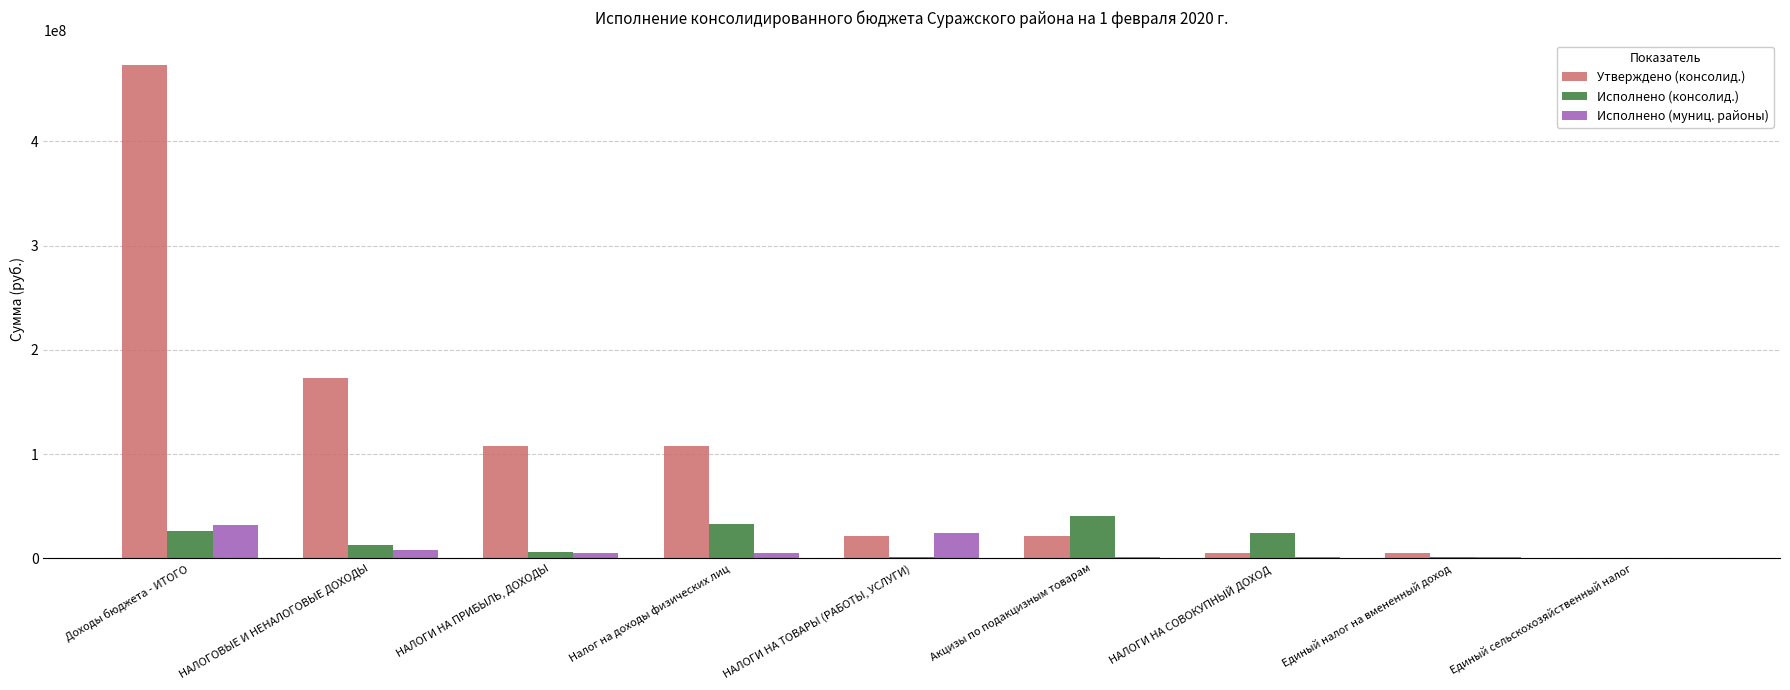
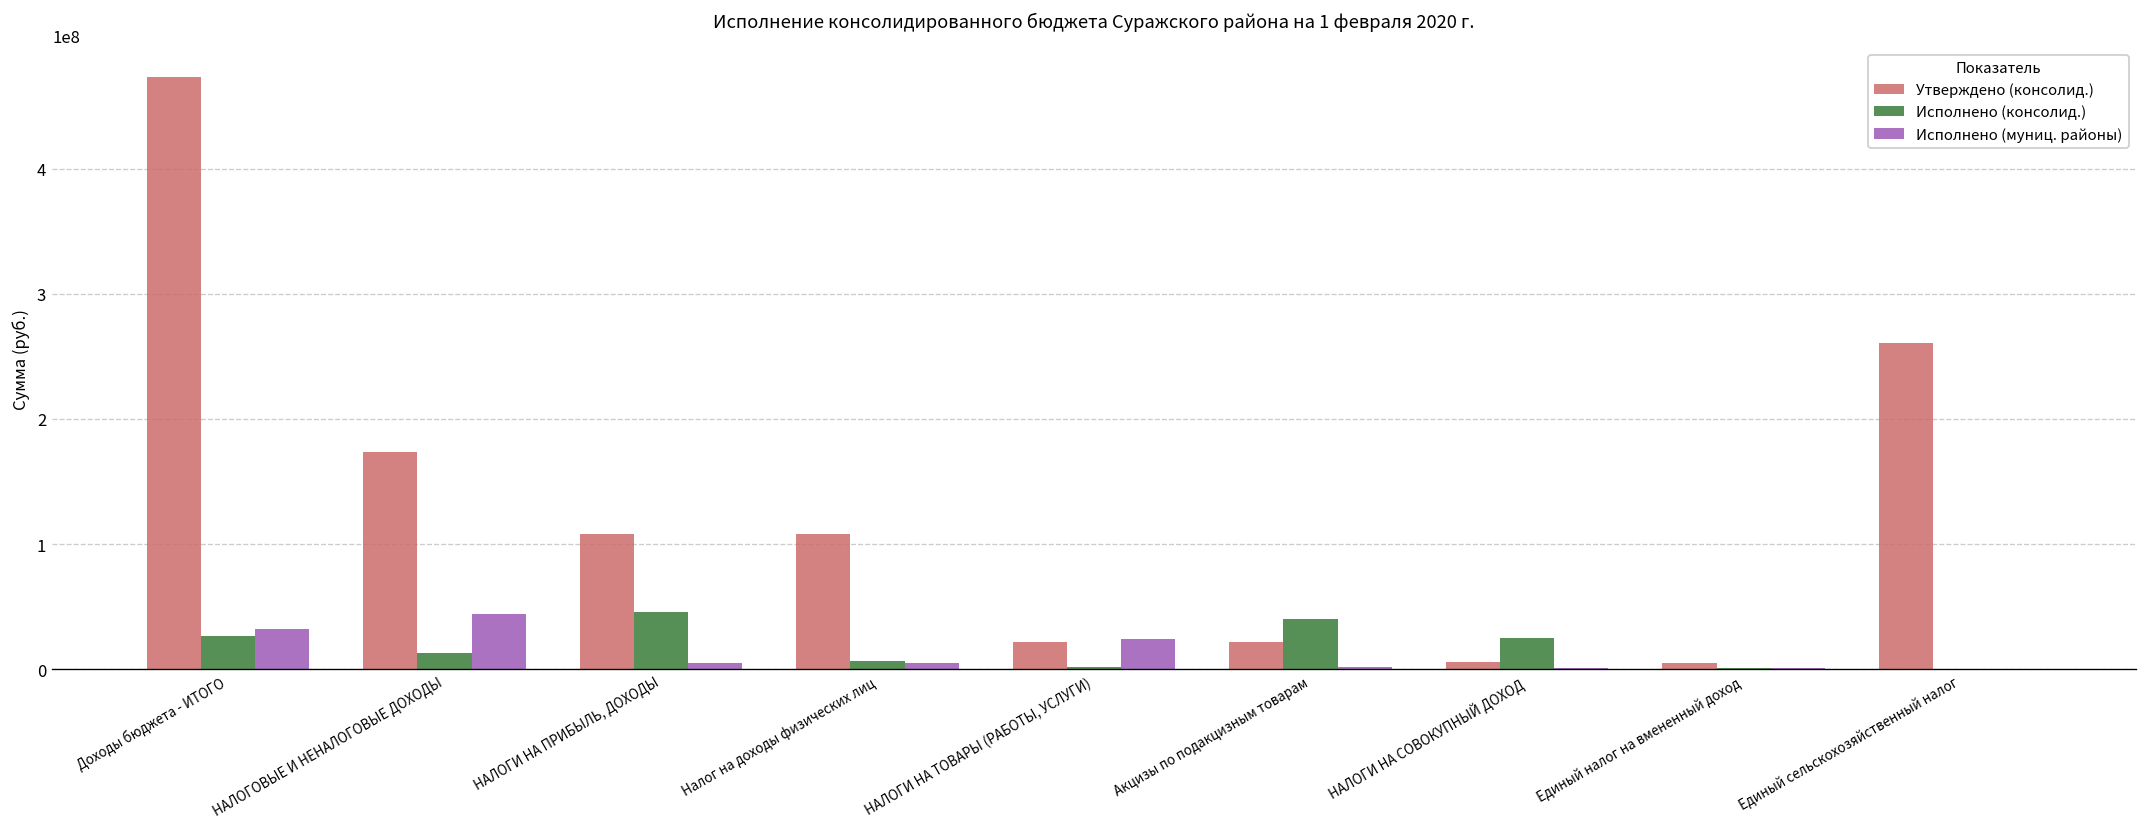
Исполнено (муниц. районы), НАЛОГОВЫЕ И НЕНАЛОГОВЫЕ ДОХОДЫ: 8000000 -> 44000000
Исполнено (консолид.), НАЛОГИ НА ПРИБЫЛЬ, ДОХОДЫ: 6000000 -> 46000000
Исполнено (консолид.), Налог на доходы физических лиц: 33000000 -> 6000000
Утверждено (консолид.), Единый сельскохозяйственный налог: 0 -> 261000000
